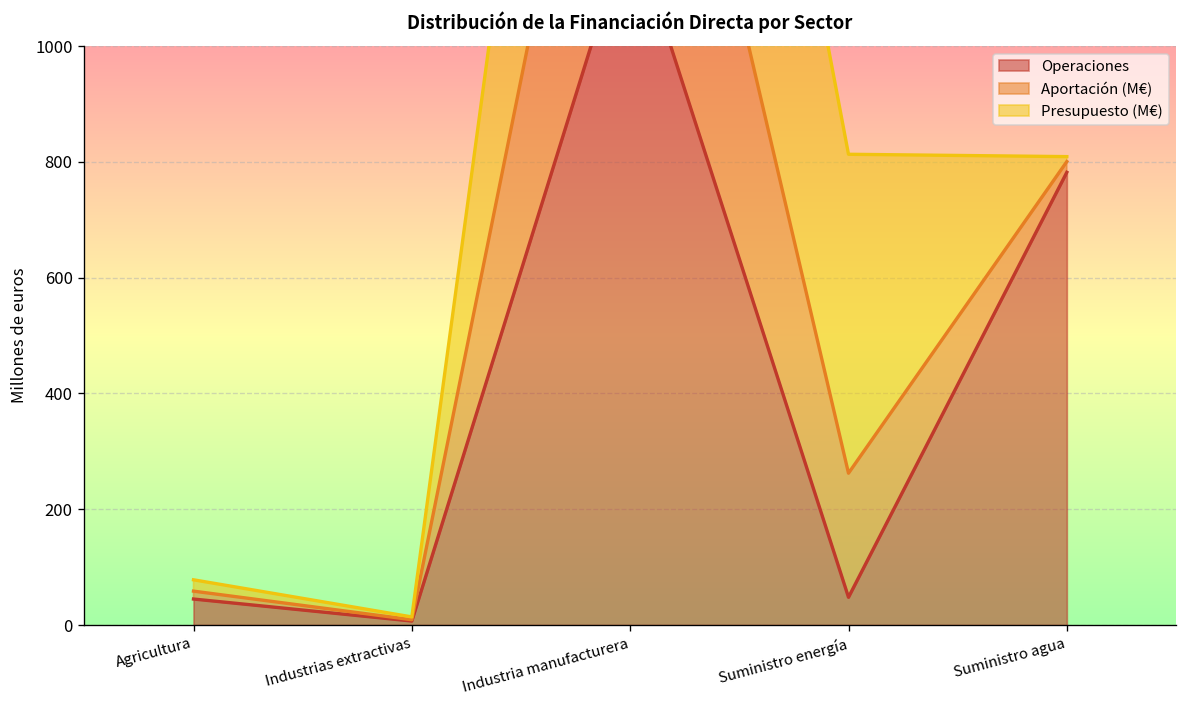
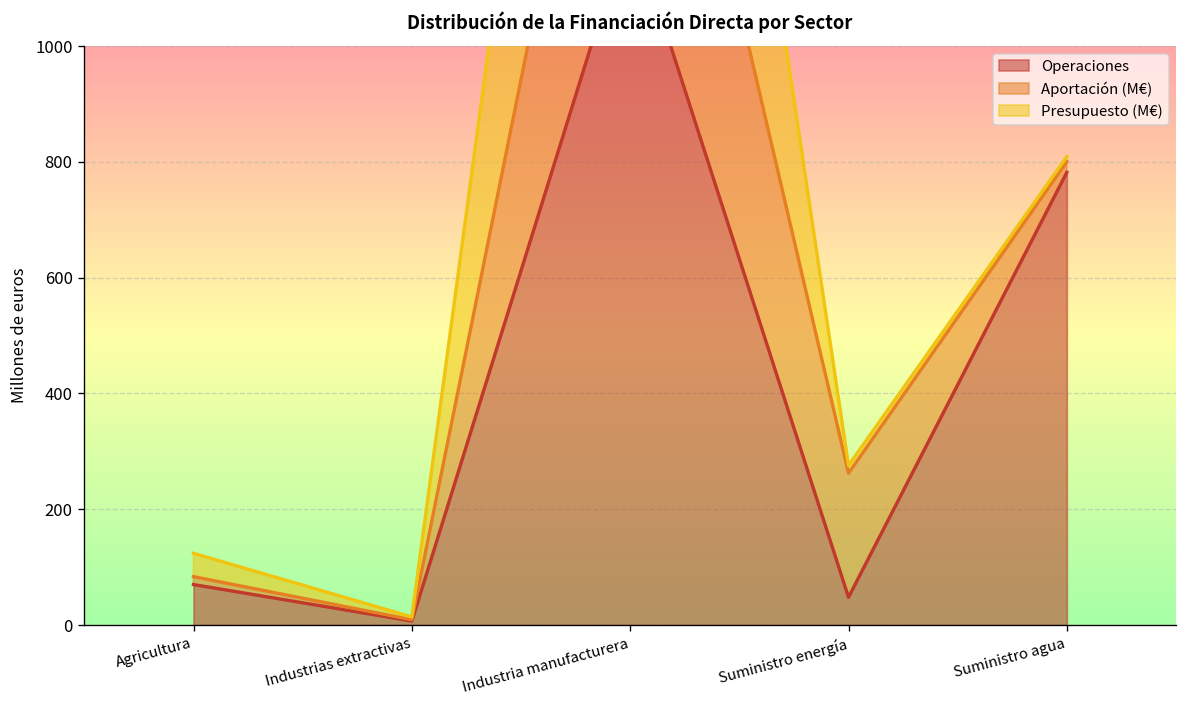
Operaciones, Agricultura: 50 -> 70
Presupuesto (M€), Agricultura: 20 -> 40
Presupuesto (M€), Suministro energía: 550 -> 10
